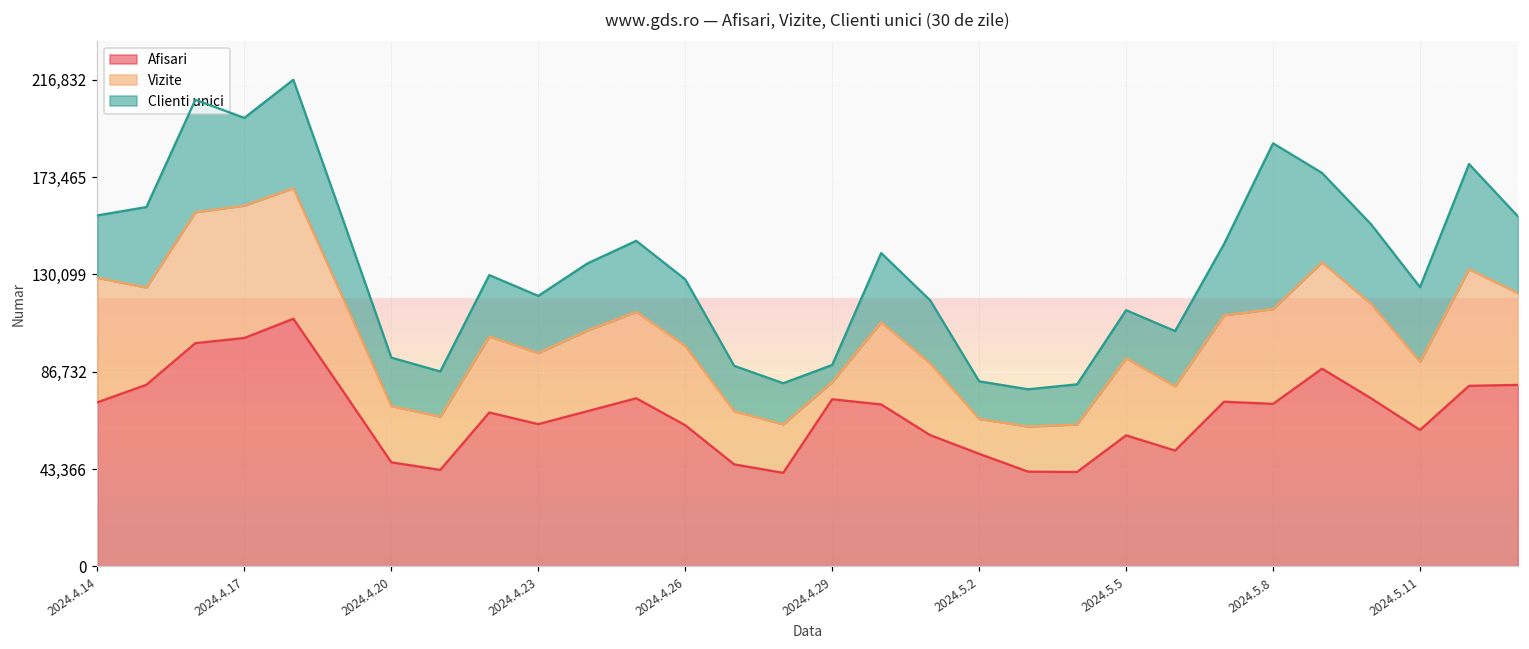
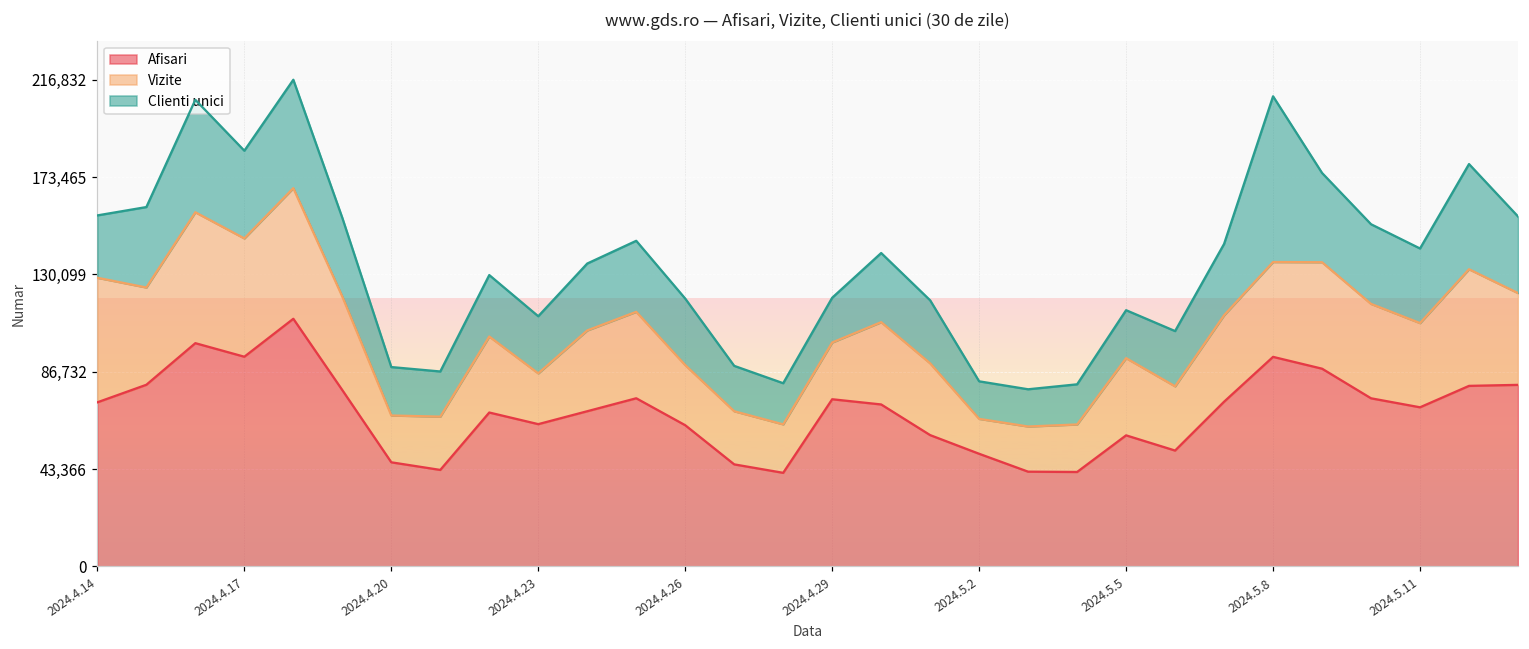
Afisari, 2024.4.17: 102,000 -> 93,000
Vizite, 2024.4.17: 59,000 -> 53,000
Vizite, 2024.4.20: 25,000 -> 21,000
Vizite, 2024.4.23: 32,000 -> 23,000
Vizite, 2024.4.26: 35,000 -> 27,000
Vizite, 2024.4.29: 8,000 -> 25,000
Clienti unici, 2024.4.29: 8,000 -> 20,000
Afisari, 2024.5.8: 72,000 -> 93,000
Afisari, 2024.5.11: 61,000 -> 71,000
Vizite, 2024.5.11: 30,000 -> 38,000
